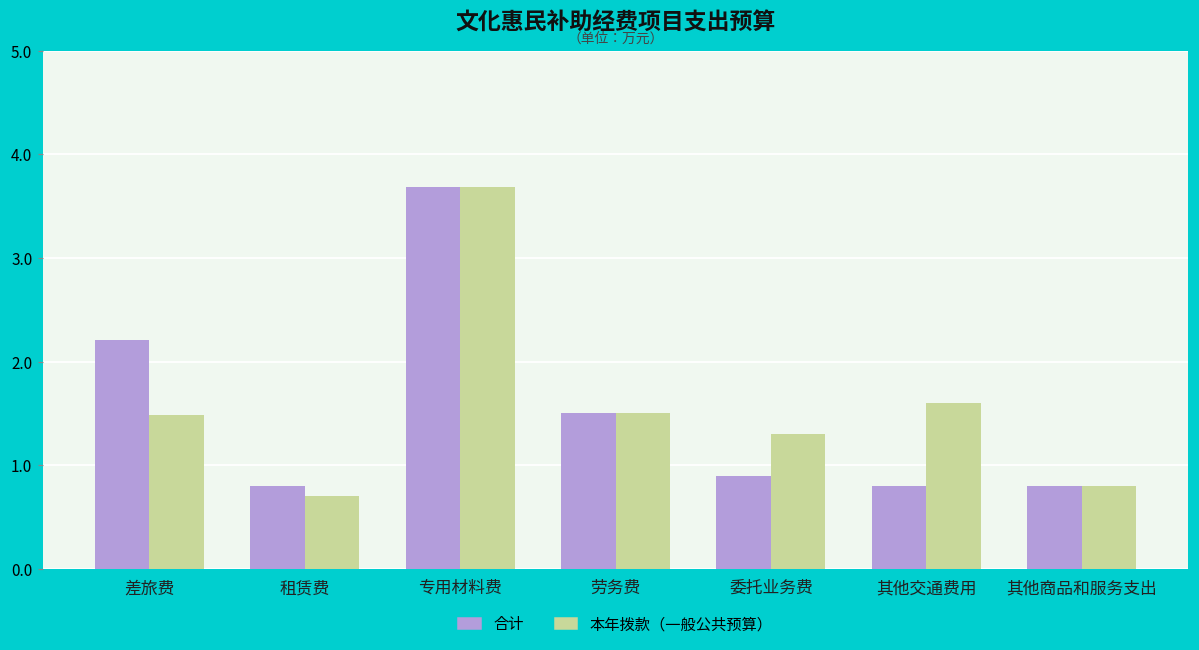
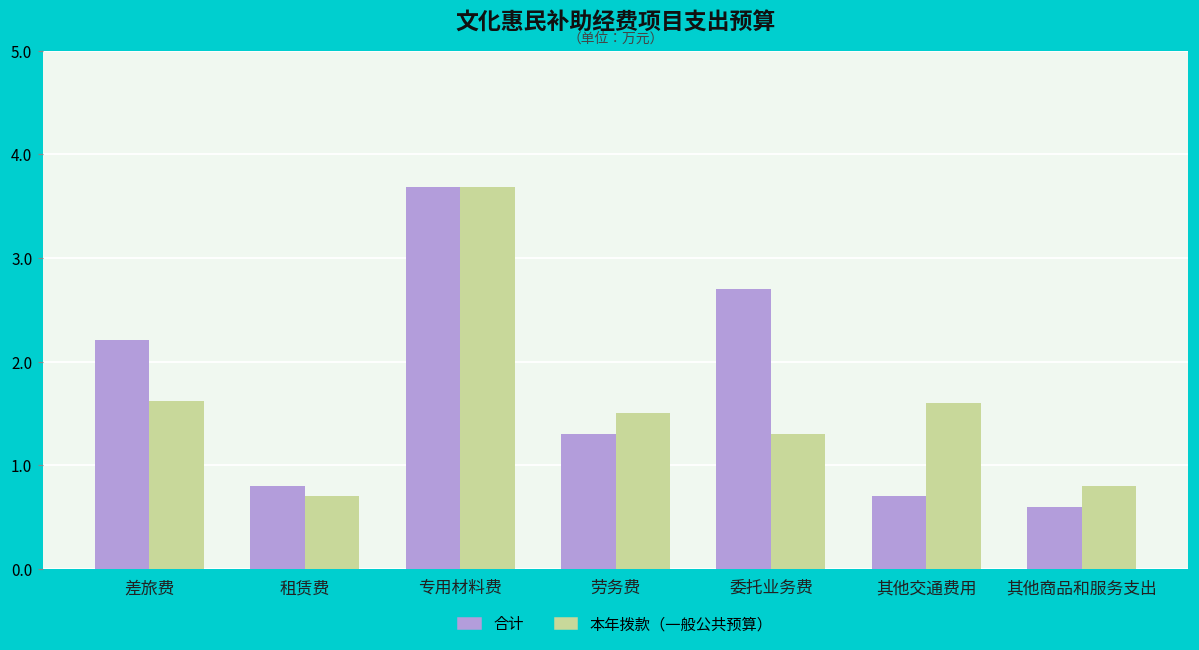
本年拨款（一般公共预算）, 差旅费: 1.5 -> 1.6
合计, 劳务费: 1.5 -> 1.3
合计, 委托业务费: 0.9 -> 2.7
合计, 其他交通费用: 0.8 -> 0.7
合计, 其他商品和服务支出: 0.8 -> 0.6
